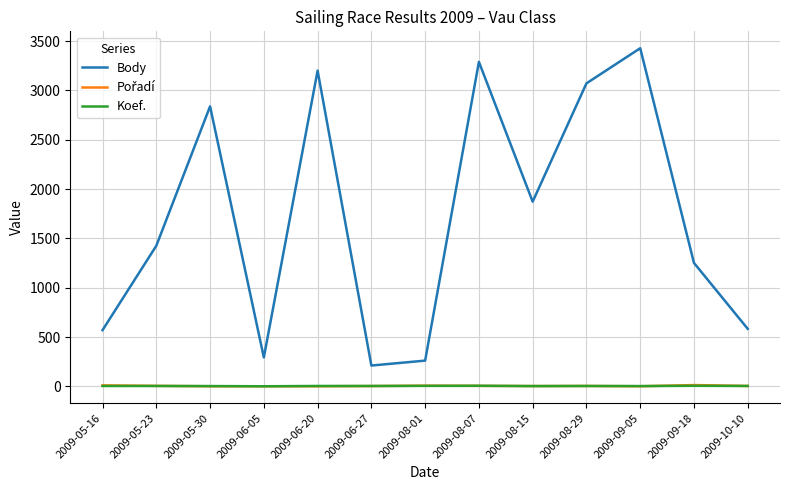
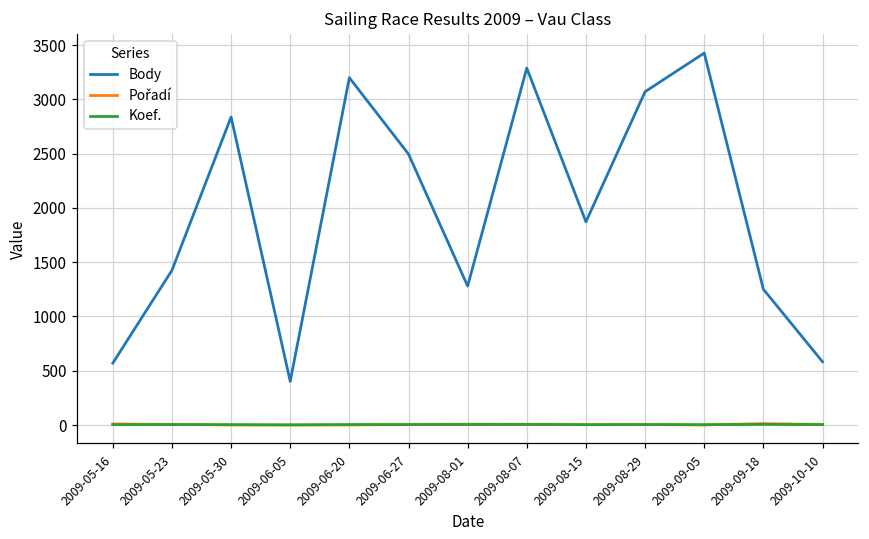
Body, 2009-06-05: 300 -> 400
Body, 2009-06-27: 200 -> 2500
Body, 2009-08-01: 300 -> 1300
